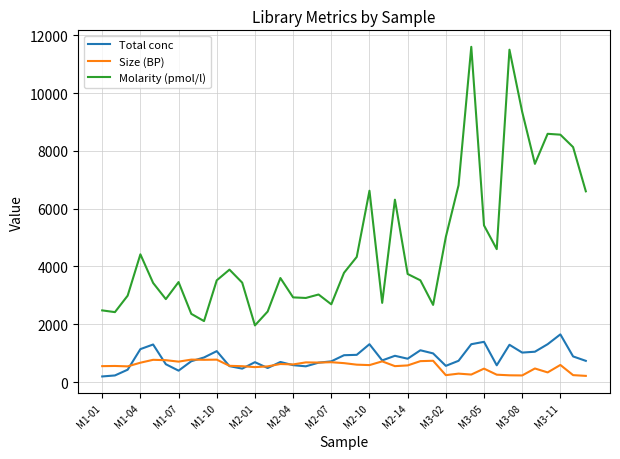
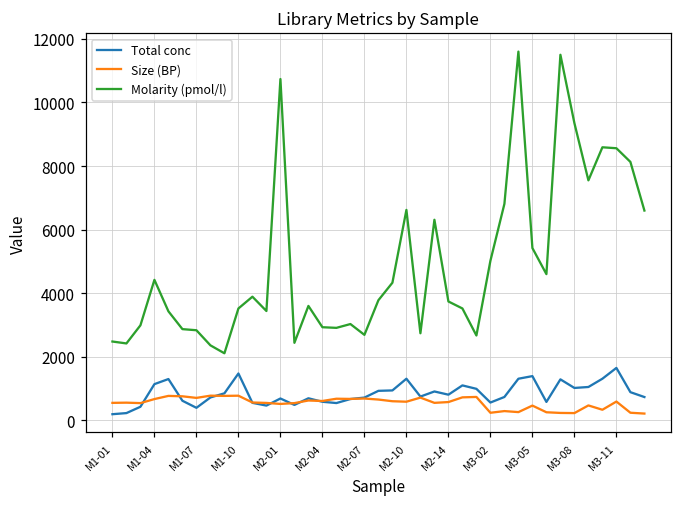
Molarity (pmol/l), M1-07: 3500 -> 2800
Total conc, M1-10: 1100 -> 1500
Molarity (pmol/l), M2-01: 2000 -> 10700
